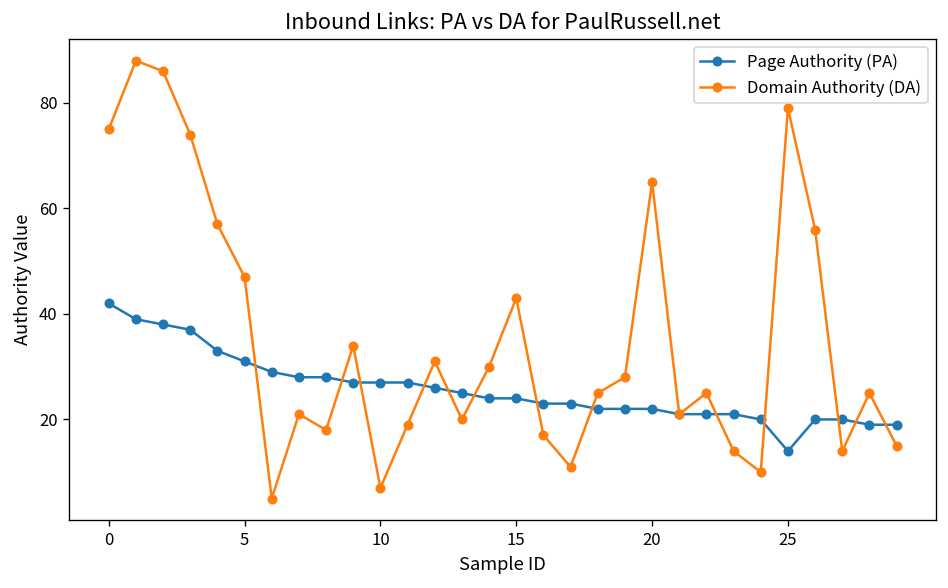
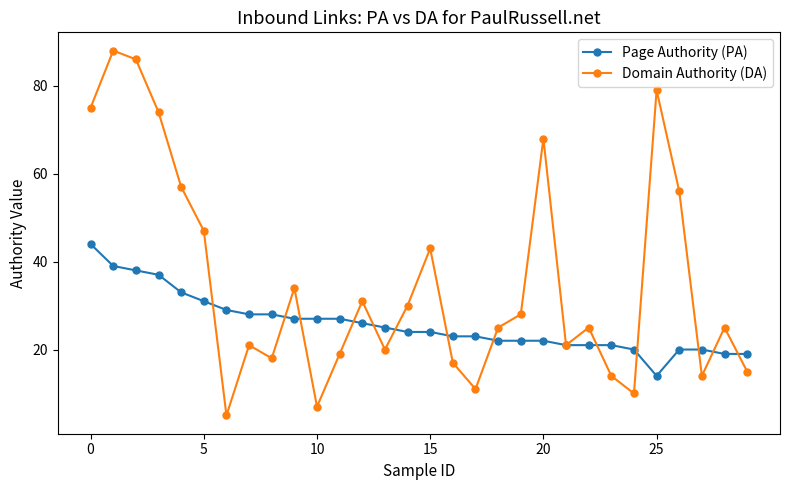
Page Authority (PA), 0: 42 -> 44
Domain Authority (DA), 20: 65 -> 68
